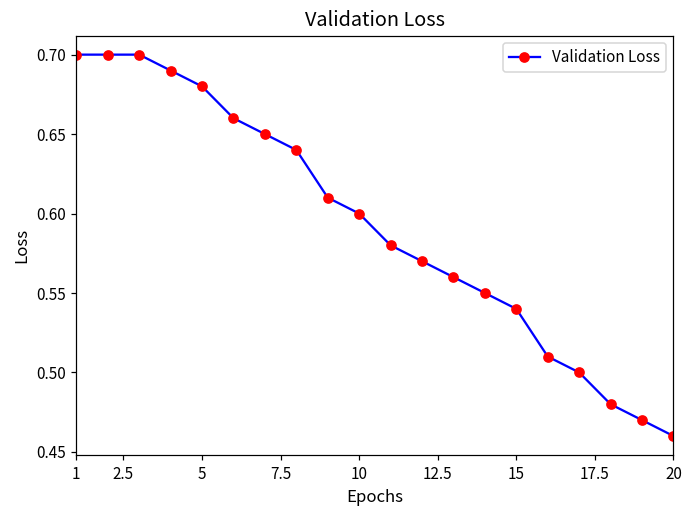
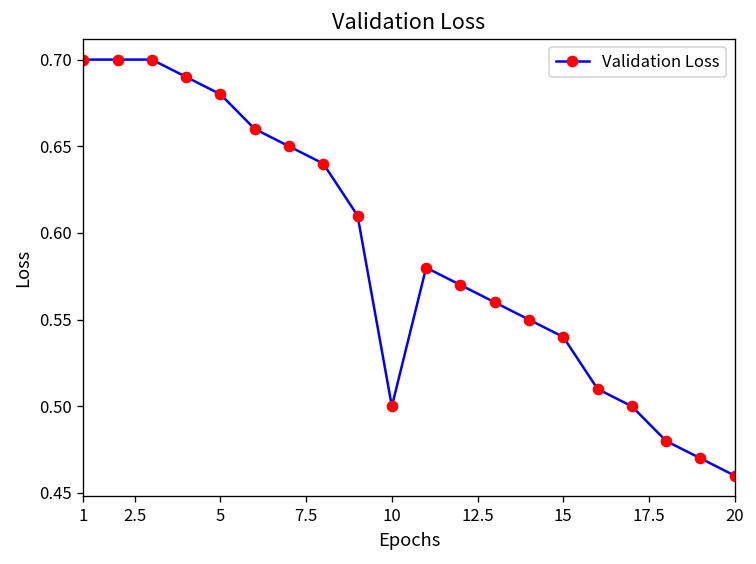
10: 0.6 -> 0.5
